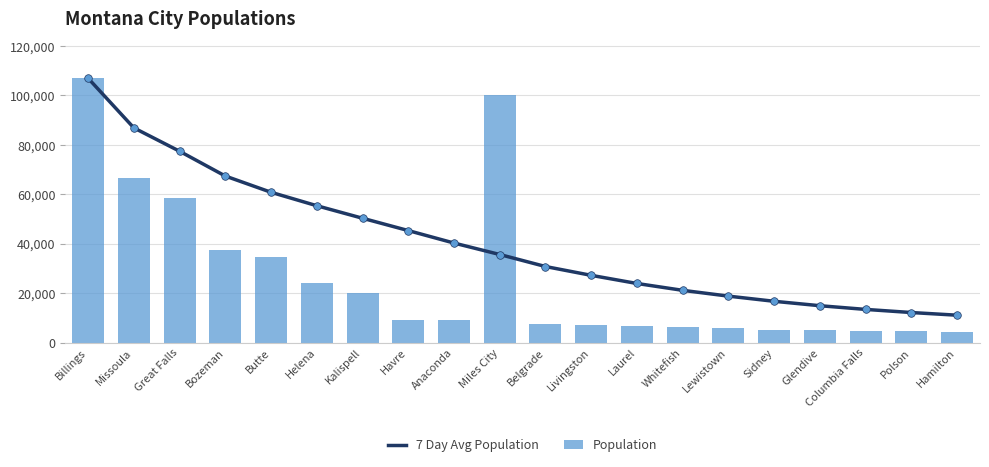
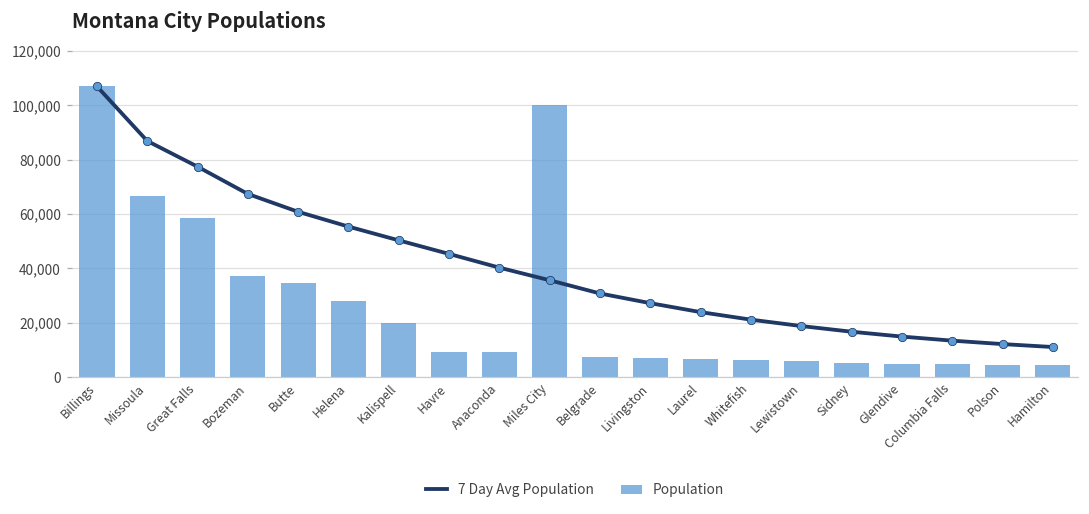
Population, Helena: 24,000 -> 28,000
